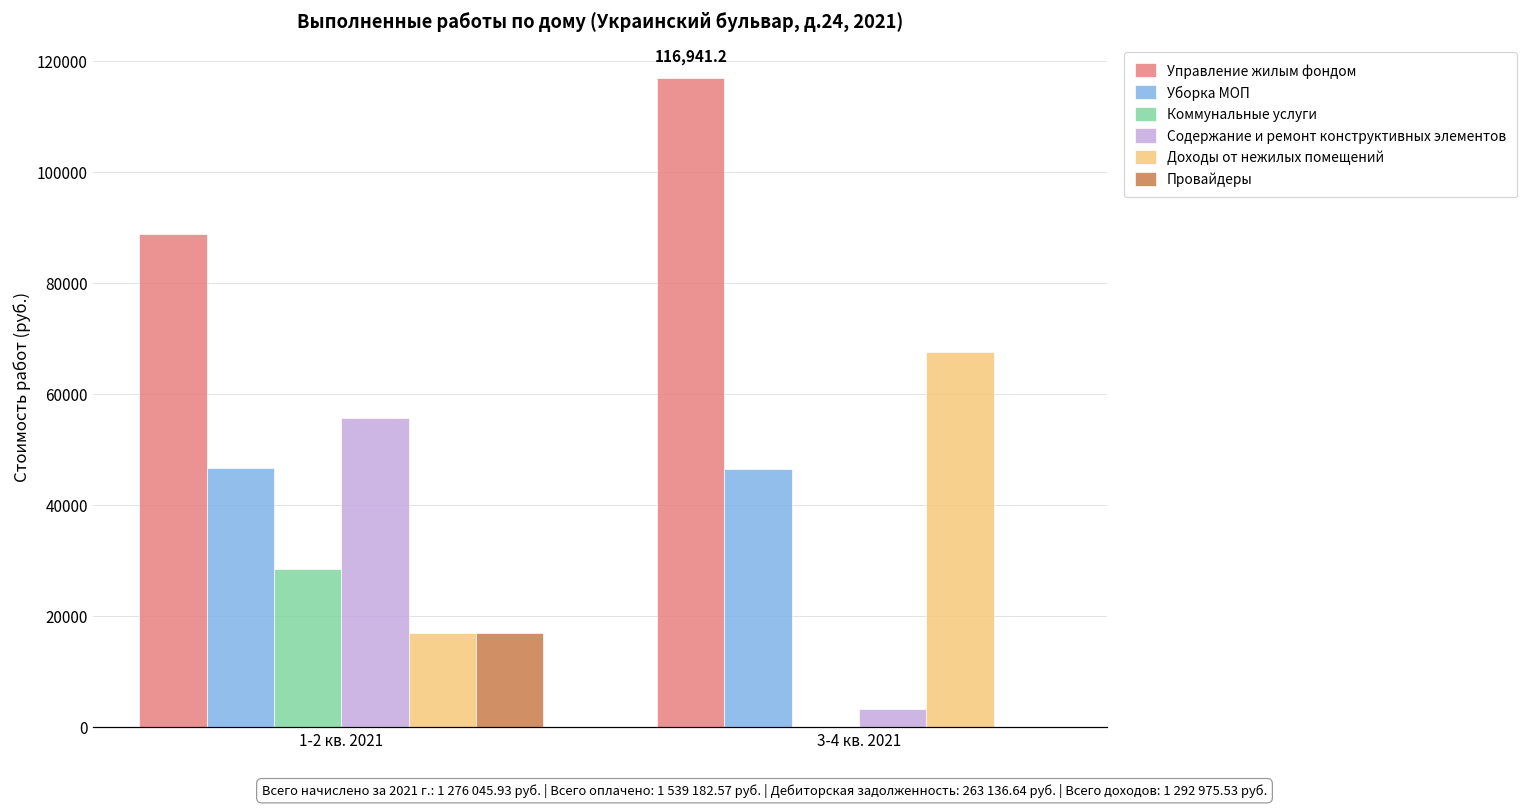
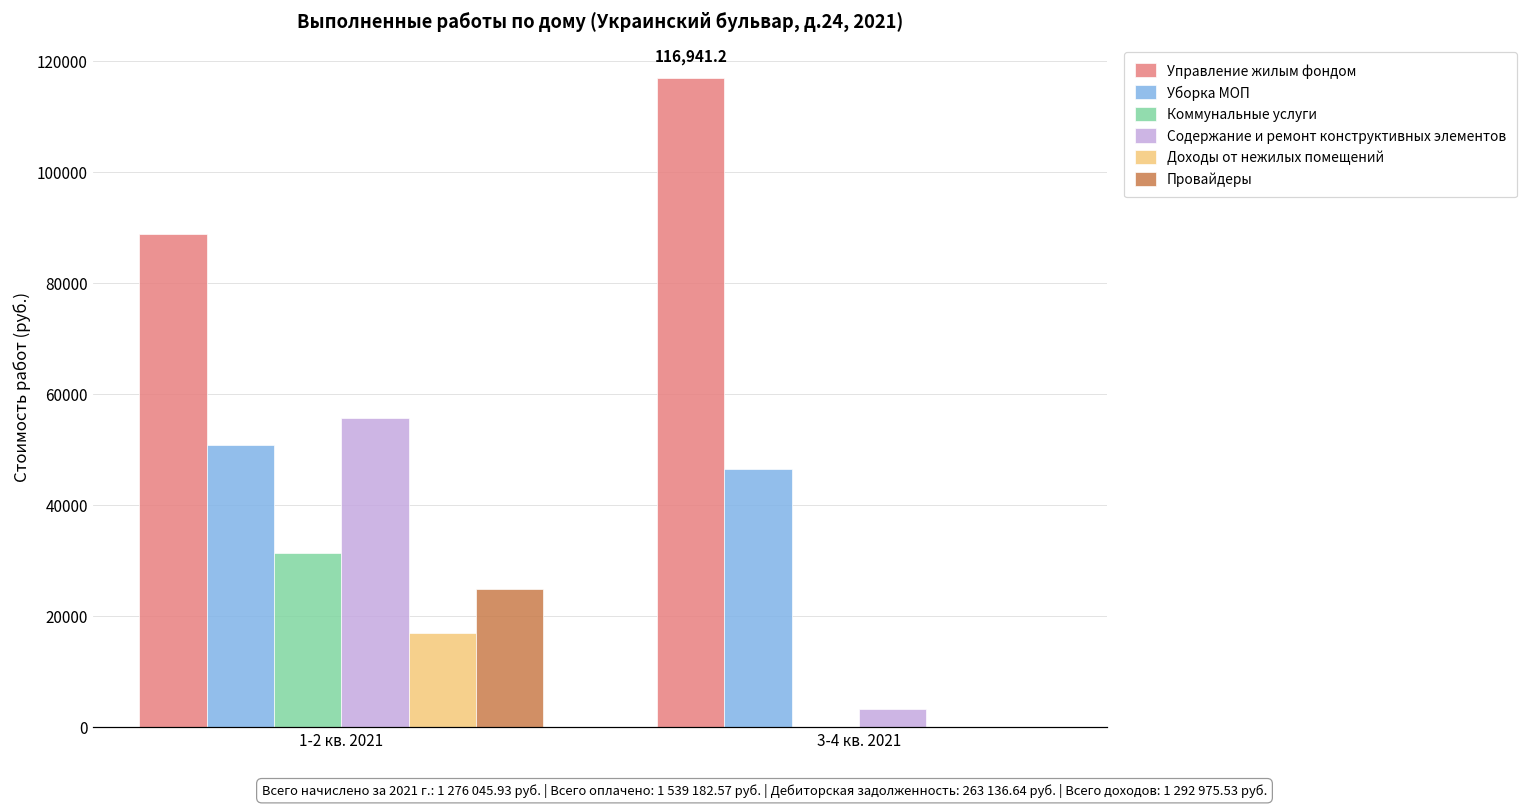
Уборка МОП, 1-2 кв. 2021: 47000 -> 51000
Коммунальные услуги, 1-2 кв. 2021: 28000 -> 31000
Провайдеры, 1-2 кв. 2021: 17000 -> 25000
Доходы от нежилых помещений, 3-4 кв. 2021: 68000 -> 0
